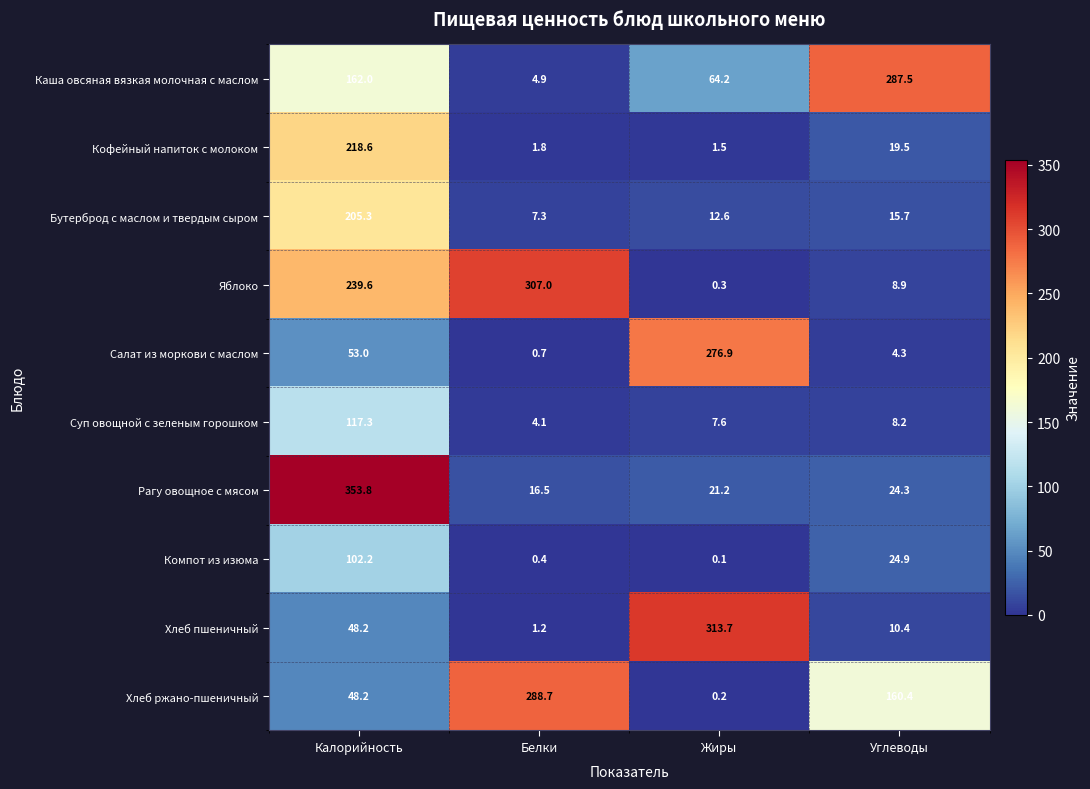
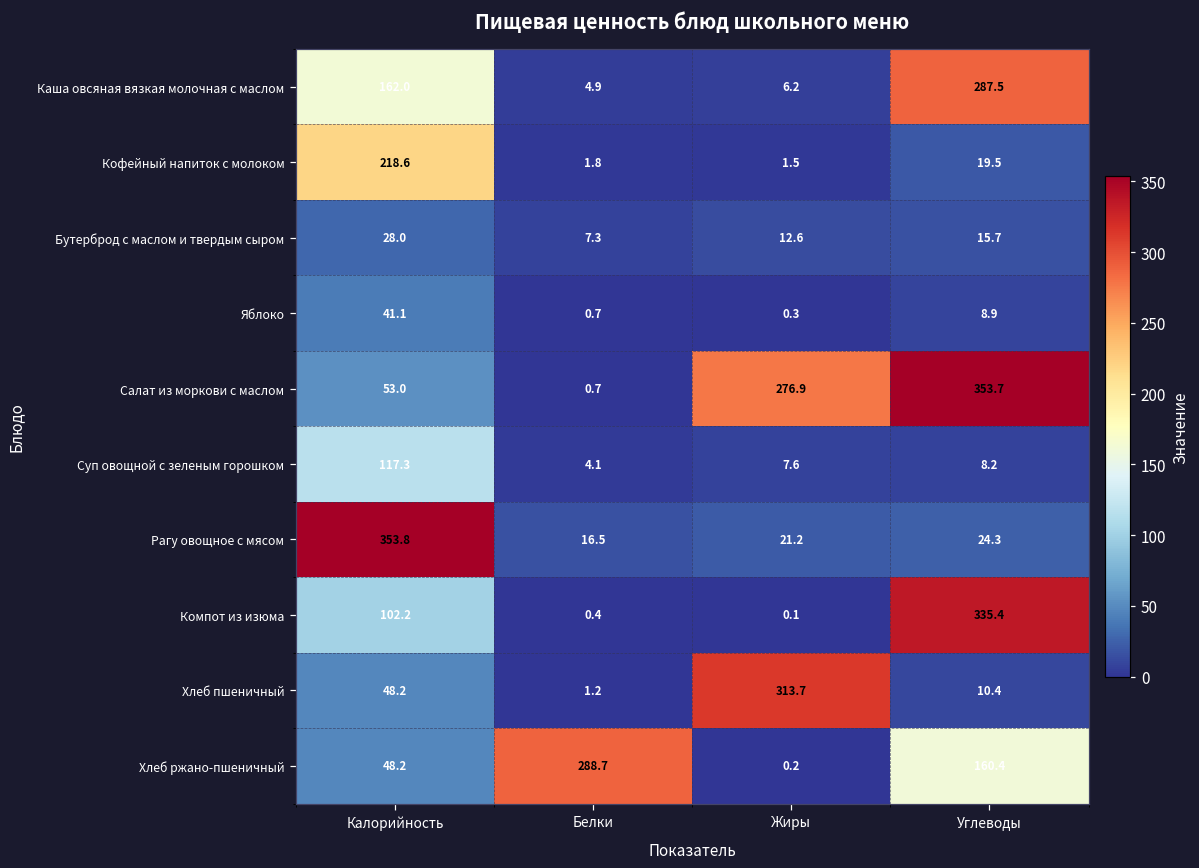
Каша овсяная вязкая молочная с маслом, Жиры: 64.2 -> 6.2
Бутерброд с маслом и твердым сыром, Калорийность: 205.3 -> 28.0
Яблоко, Калорийность: 239.6 -> 41.1
Яблоко, Белки: 307.0 -> 0.7
Салат из моркови с маслом, Углеводы: 4.3 -> 353.7
Компот из изюма, Углеводы: 24.9 -> 335.4
